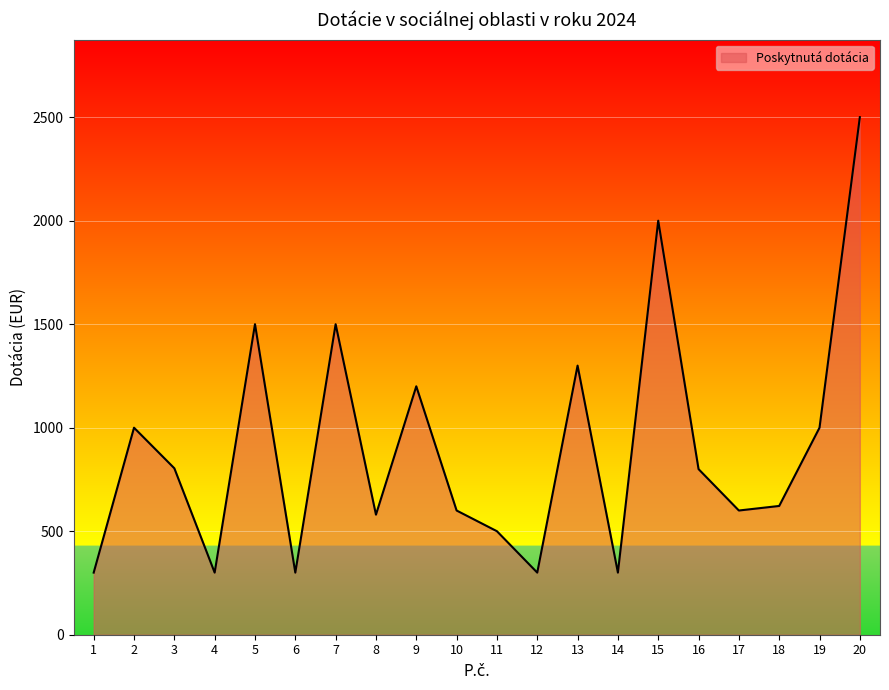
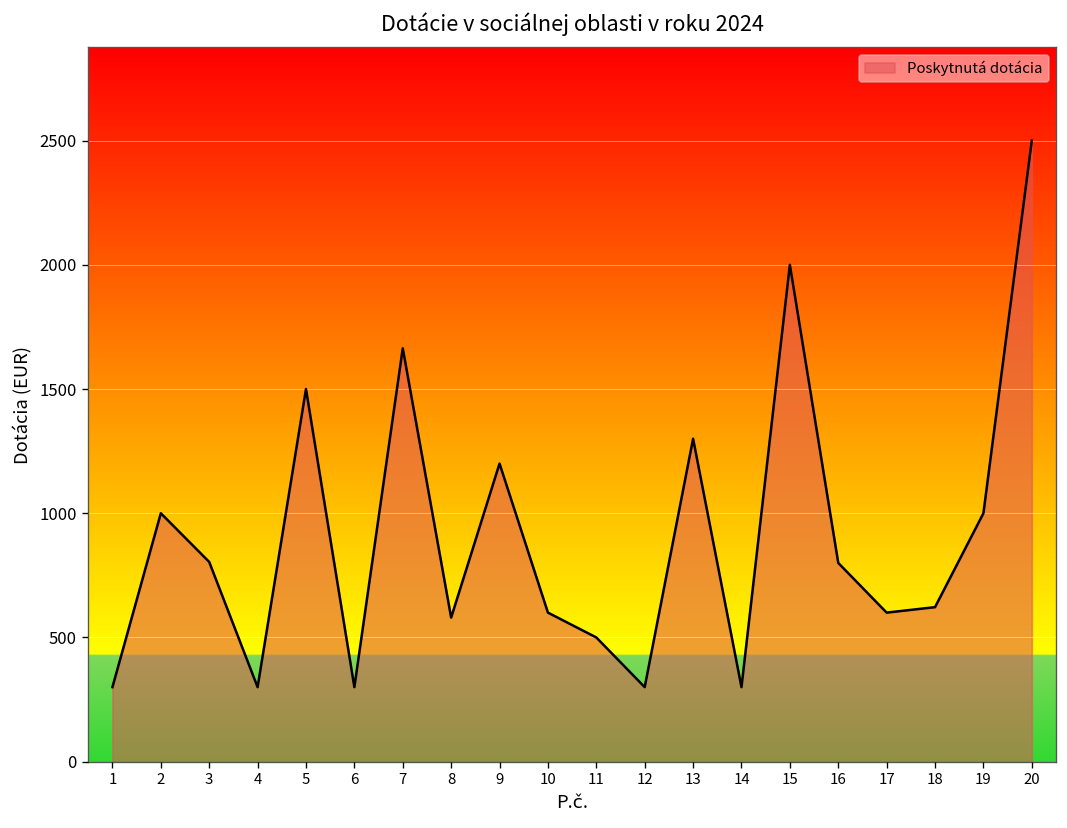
7: 1500 -> 1660
